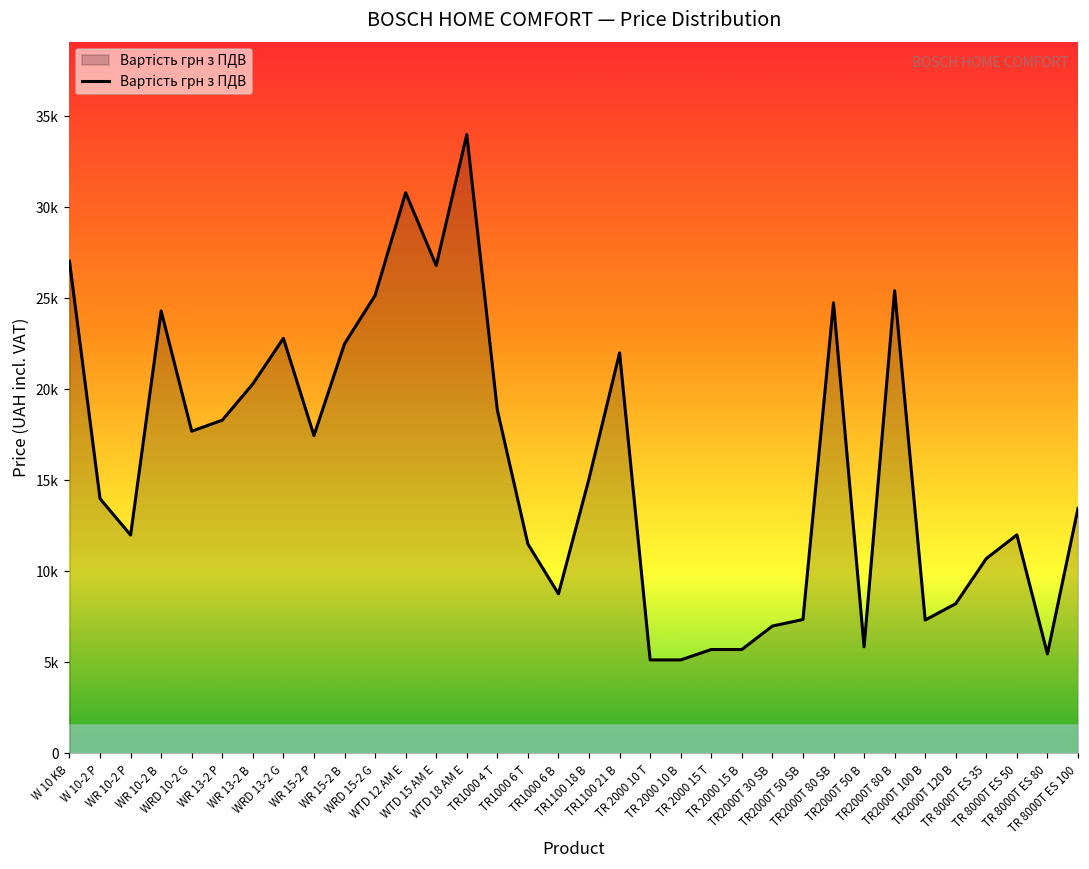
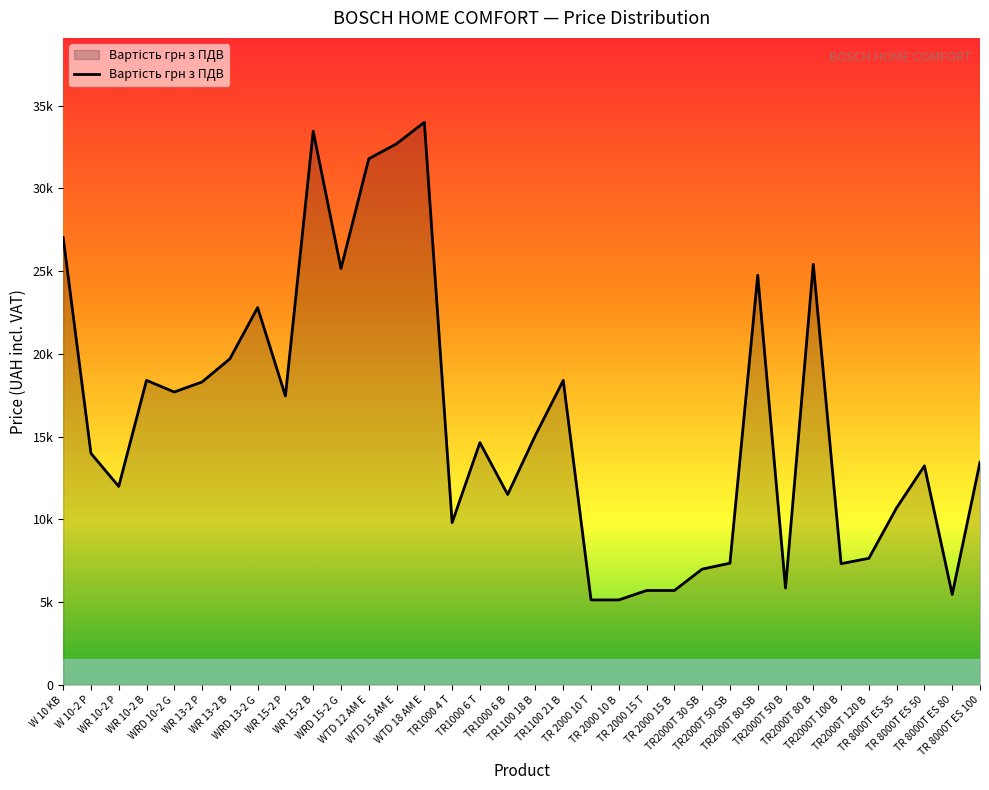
WR 10-2 B: 24300 -> 18400
WR 13-2 B: 20300 -> 19700
WR 15-2 B: 22500 -> 33500
WTD 12 AM E: 30800 -> 31800
WTD 15 AM E: 26800 -> 32700
TR1000 4 T: 18900 -> 9800
TR1000 6 T: 11500 -> 14600
TR1000 6 B: 8800 -> 11500
TR1100 21 B: 22000 -> 18400
TR2000T 120 B: 8200 -> 7600
TR 8000T ES 50: 12000 -> 13200
